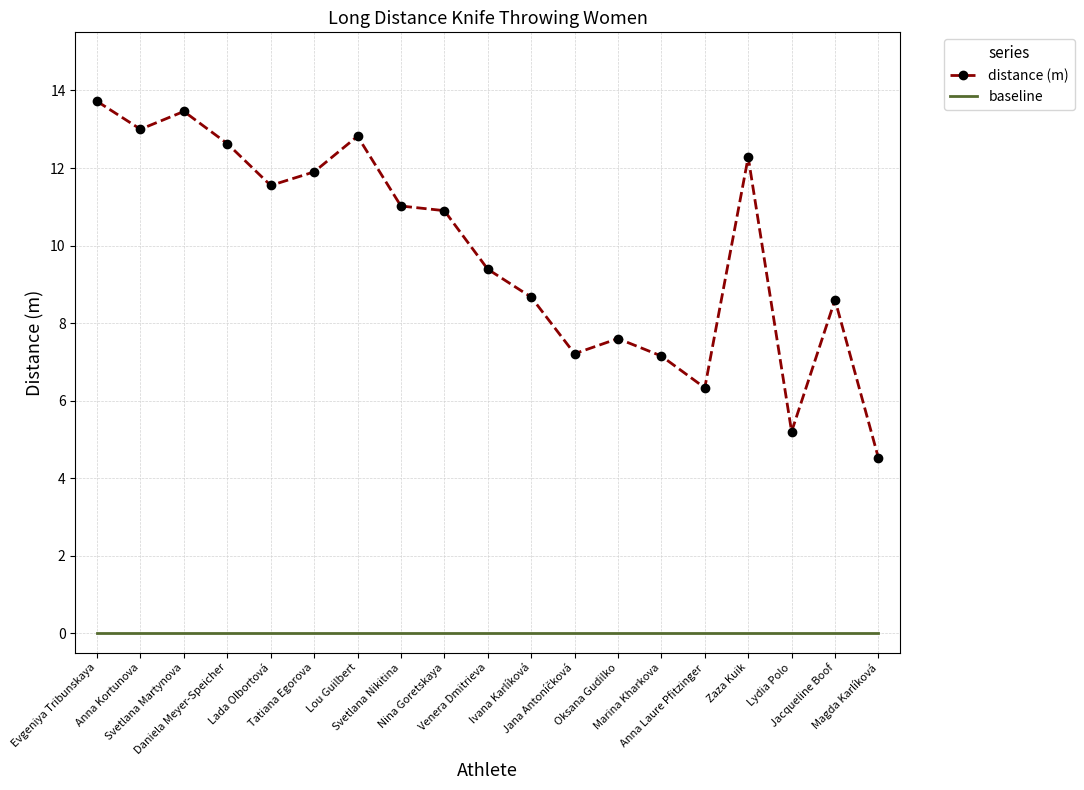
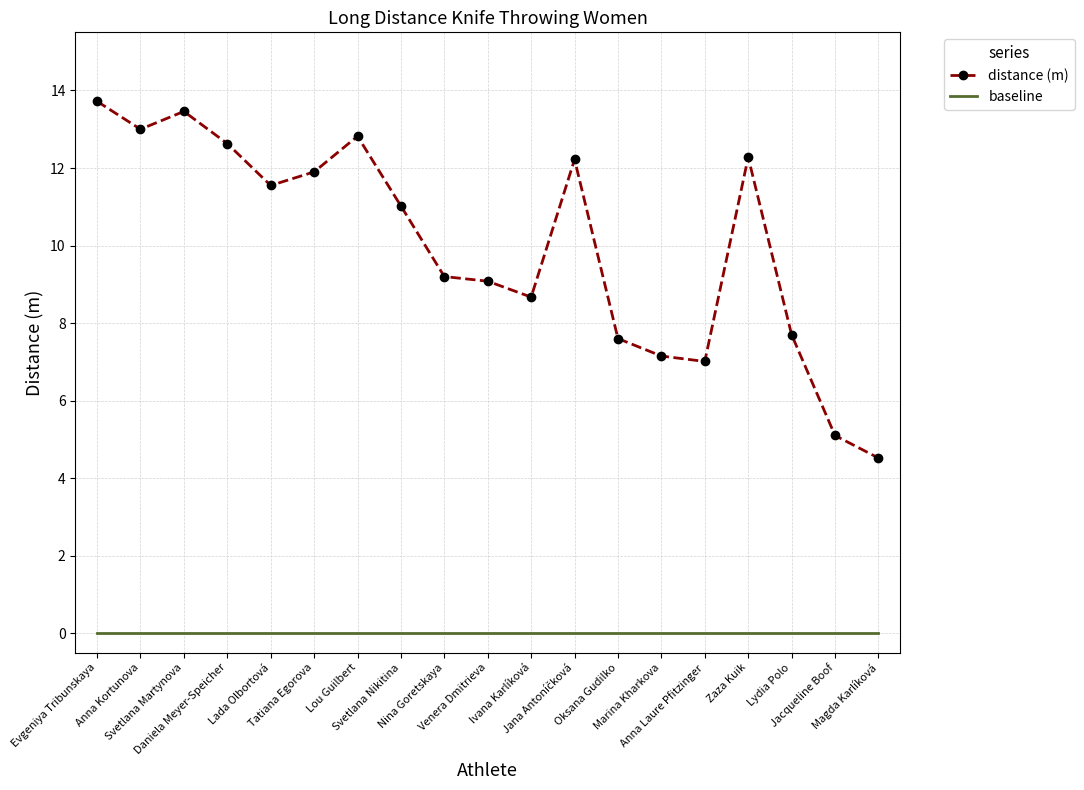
distance (m), Nina Goretskaya: 10.9 -> 9.2
distance (m), Venera Dmitrieva: 9.4 -> 9.1
distance (m), Jana Antoníčková: 7.2 -> 12.2
distance (m), Anna Laure Pfitzinger: 6.3 -> 7.0
distance (m), Lydia Polo: 5.2 -> 7.7
distance (m), Jacqueline Boof: 8.6 -> 5.1
